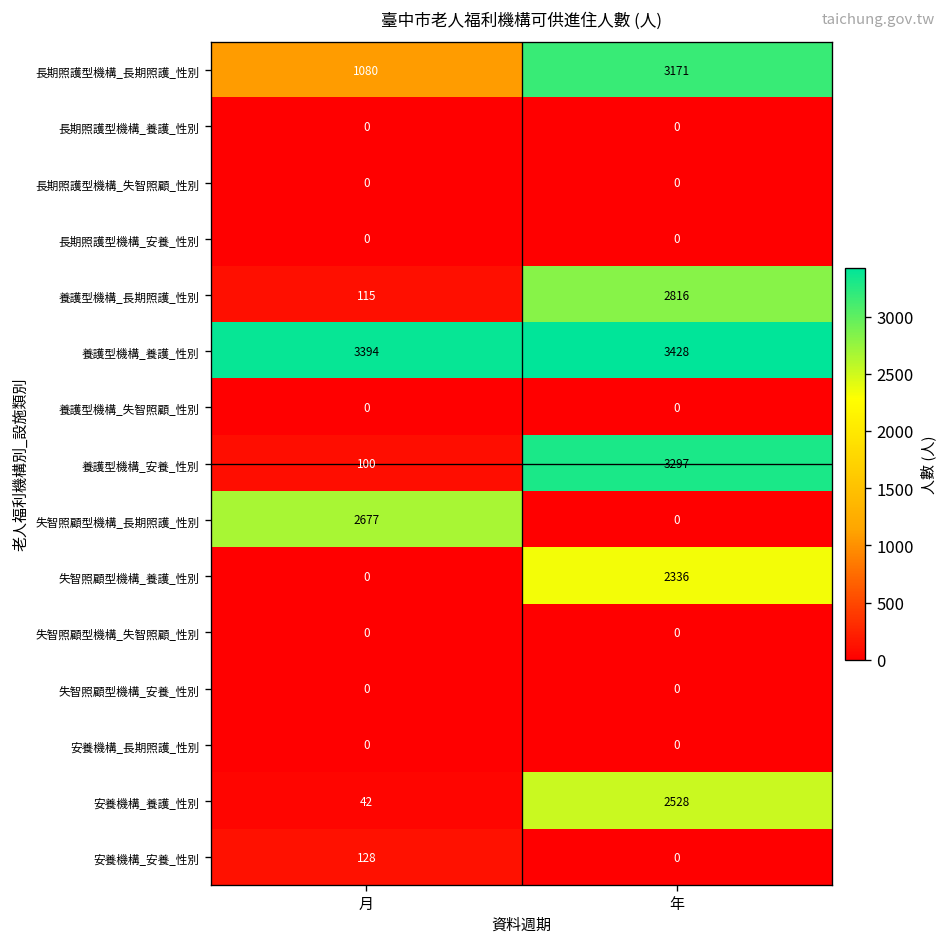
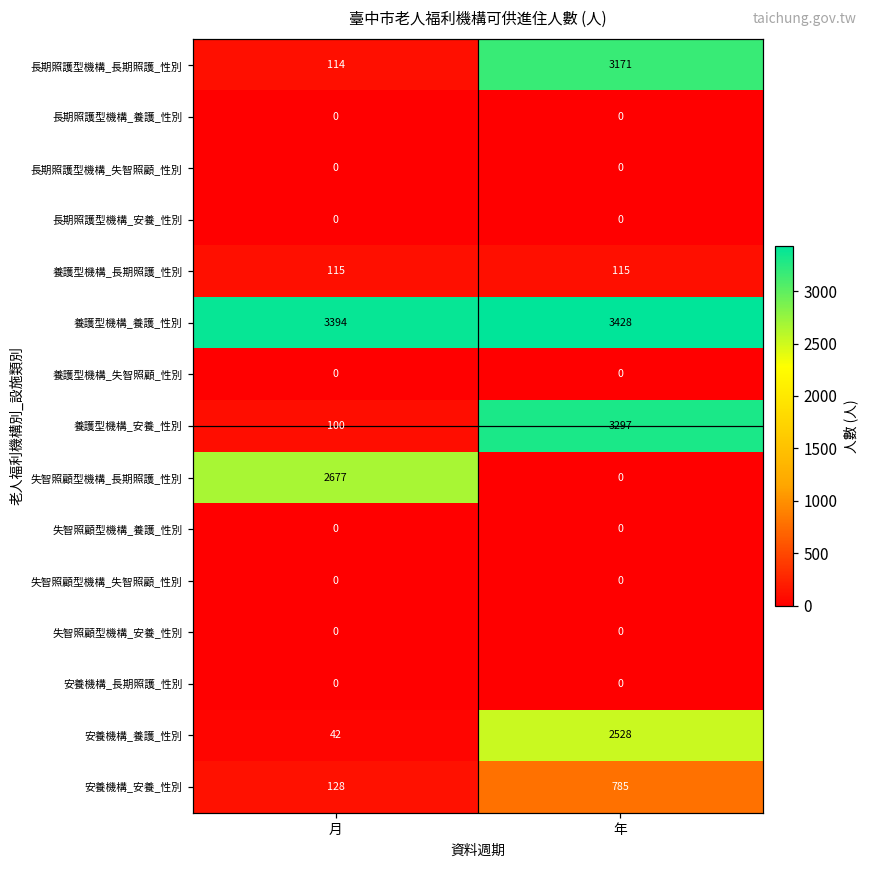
長期照護型機構_長期照護_性別, 月: 1080 -> 114
養護型機構_長期照護_性別, 年: 2816 -> 115
失智照顧型機構_養護_性別, 年: 2336 -> 0
安養機構_安養_性別, 年: 0 -> 785
